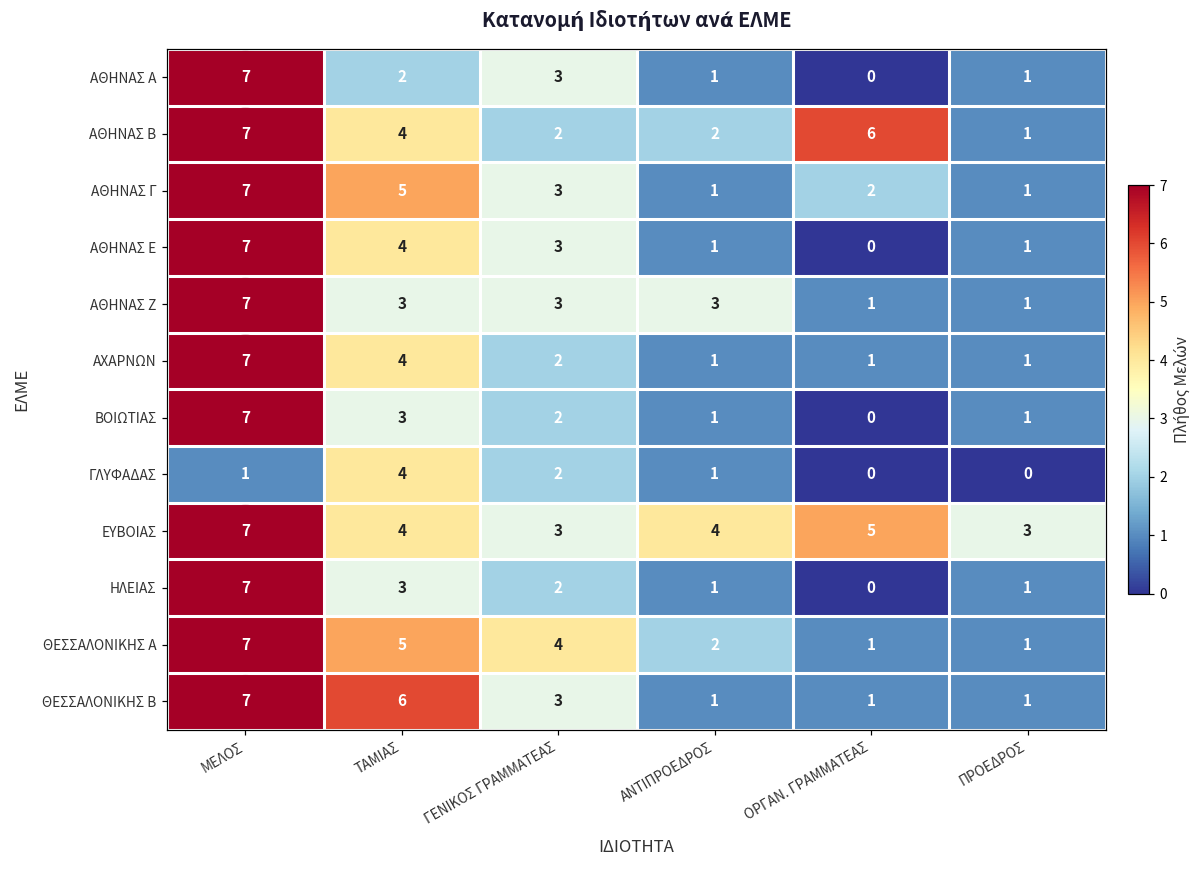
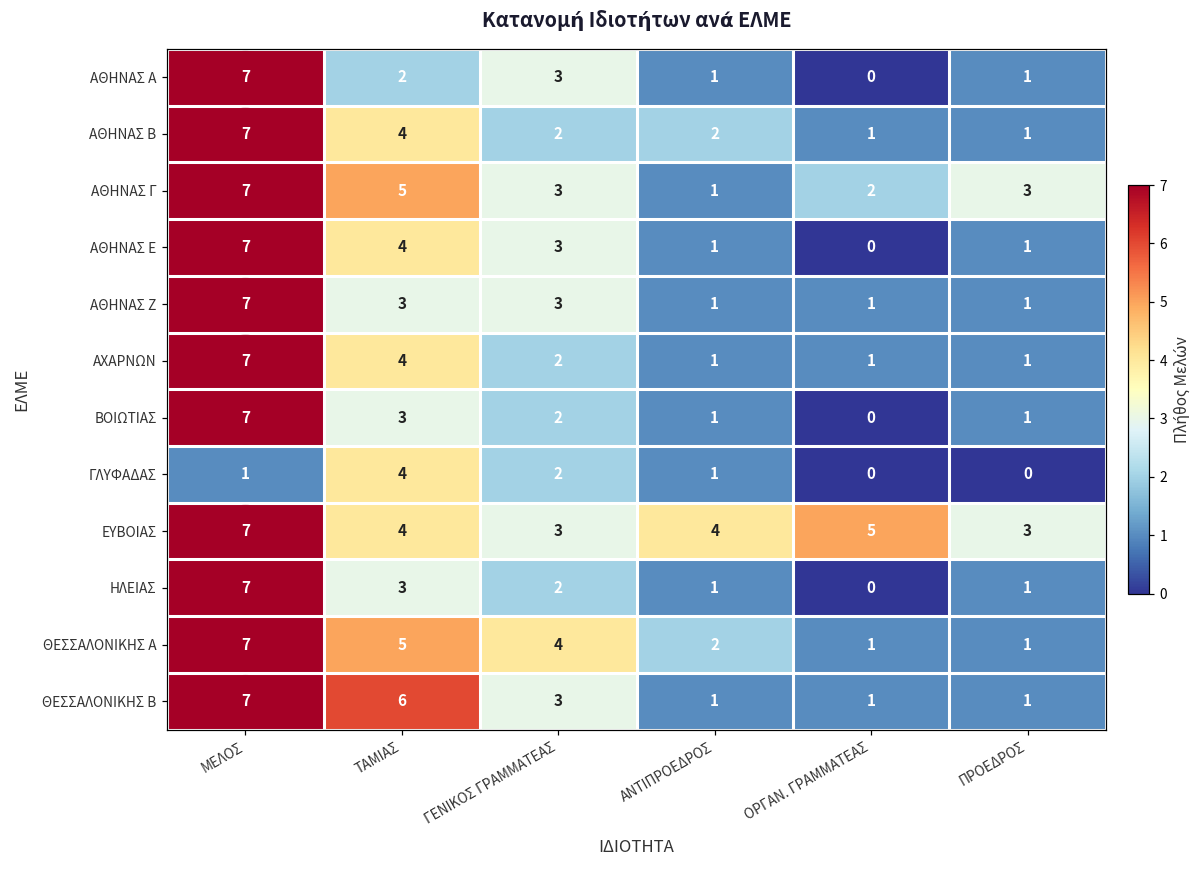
ΑΘΗΝΑΣ Β, ΟΡΓΑΝ. ΓΡΑΜΜΑΤΕΑΣ: 6 -> 1
ΑΘΗΝΑΣ Γ, ΠΡΟΕΔΡΟΣ: 1 -> 3
ΑΘΗΝΑΣ Ζ, ΑΝΤΙΠΡΟΕΔΡΟΣ: 3 -> 1
